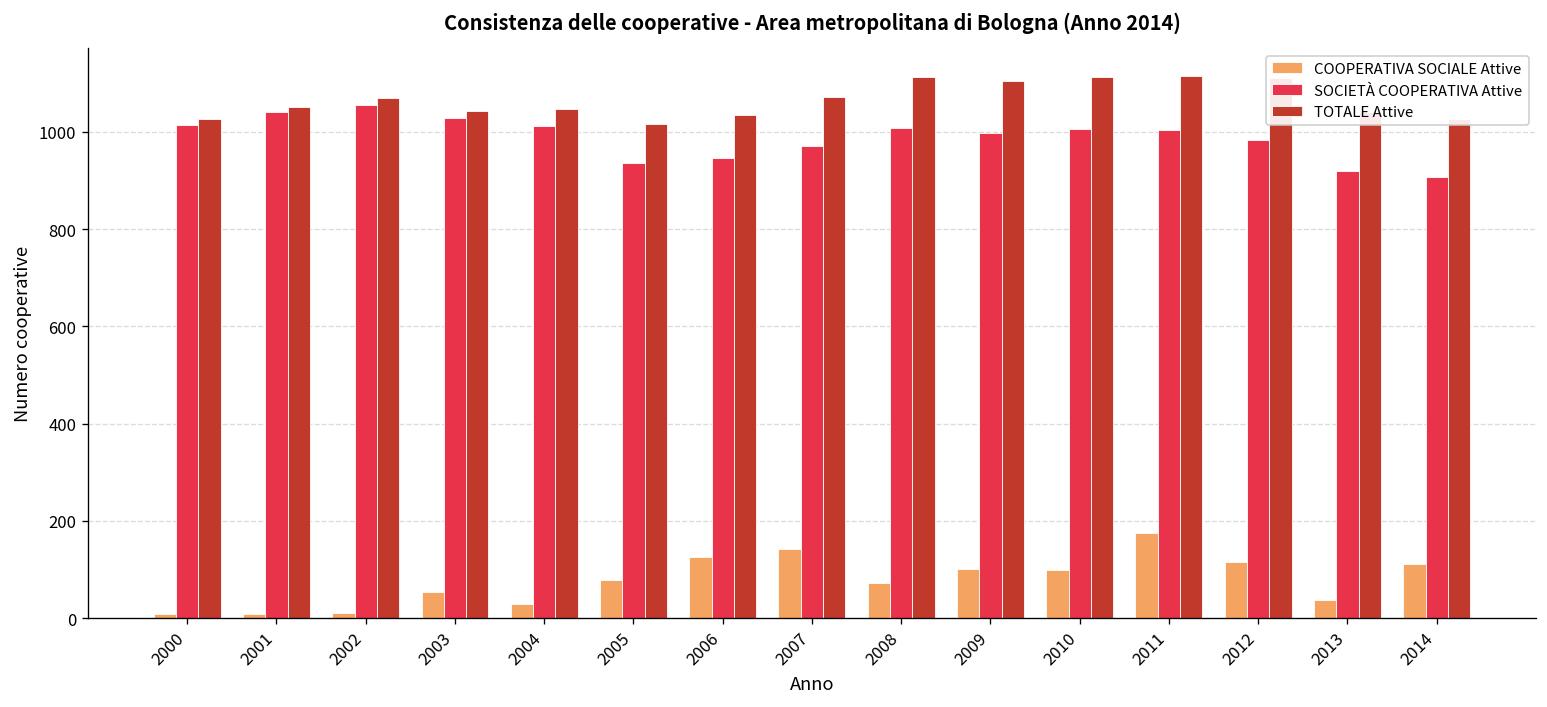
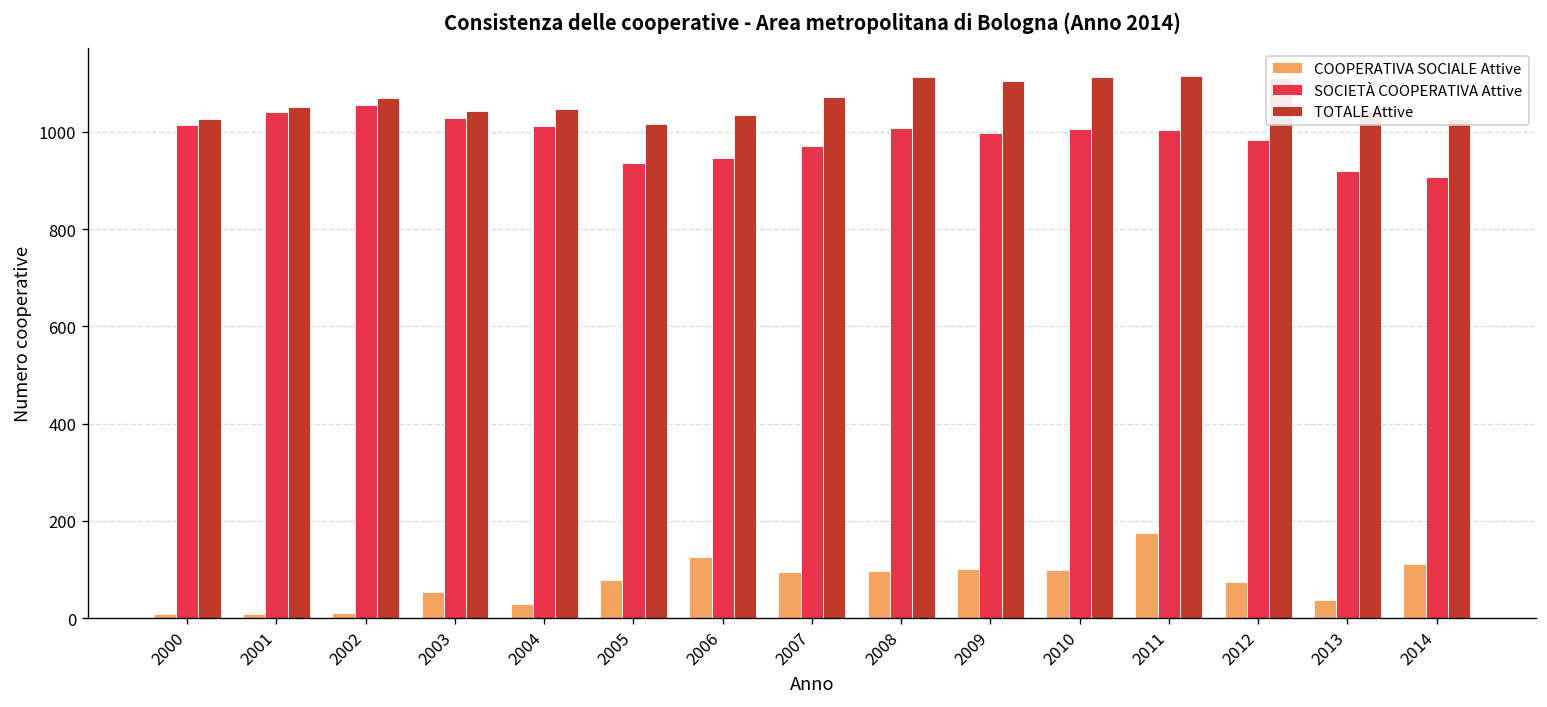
COOPERATIVA SOCIALE Attive, 2007: 140 -> 90
COOPERATIVA SOCIALE Attive, 2008: 70 -> 100
COOPERATIVA SOCIALE Attive, 2012: 120 -> 80
